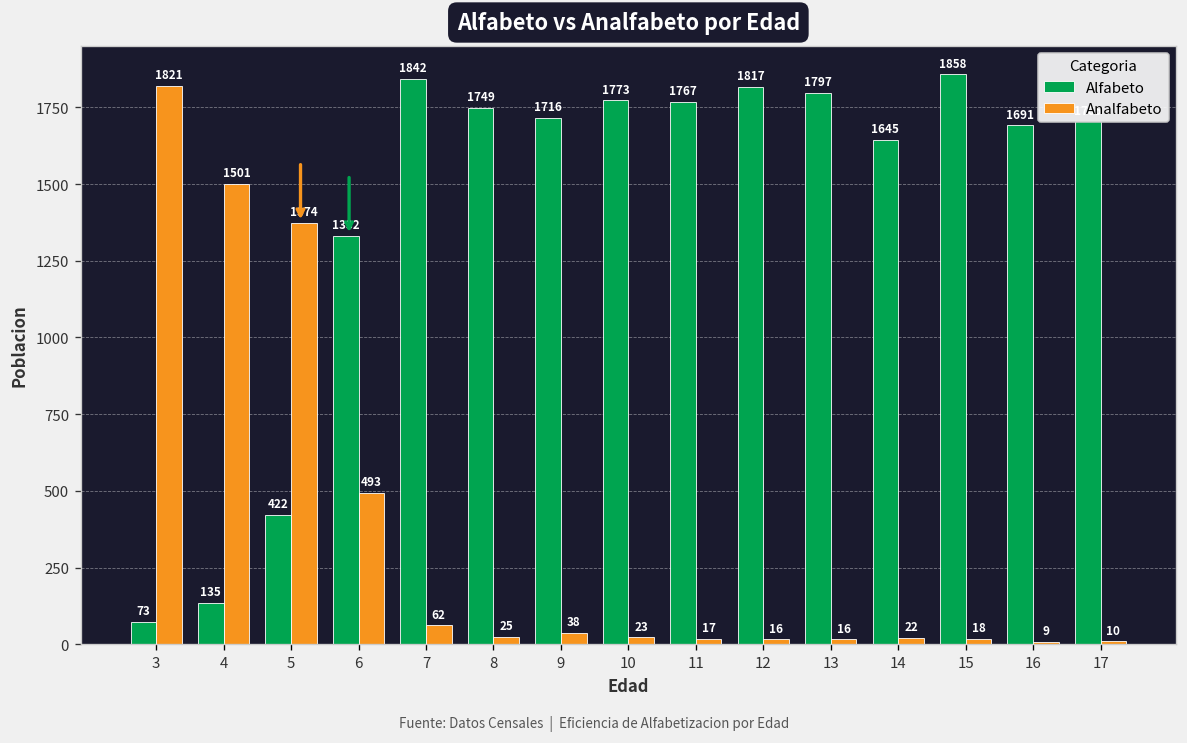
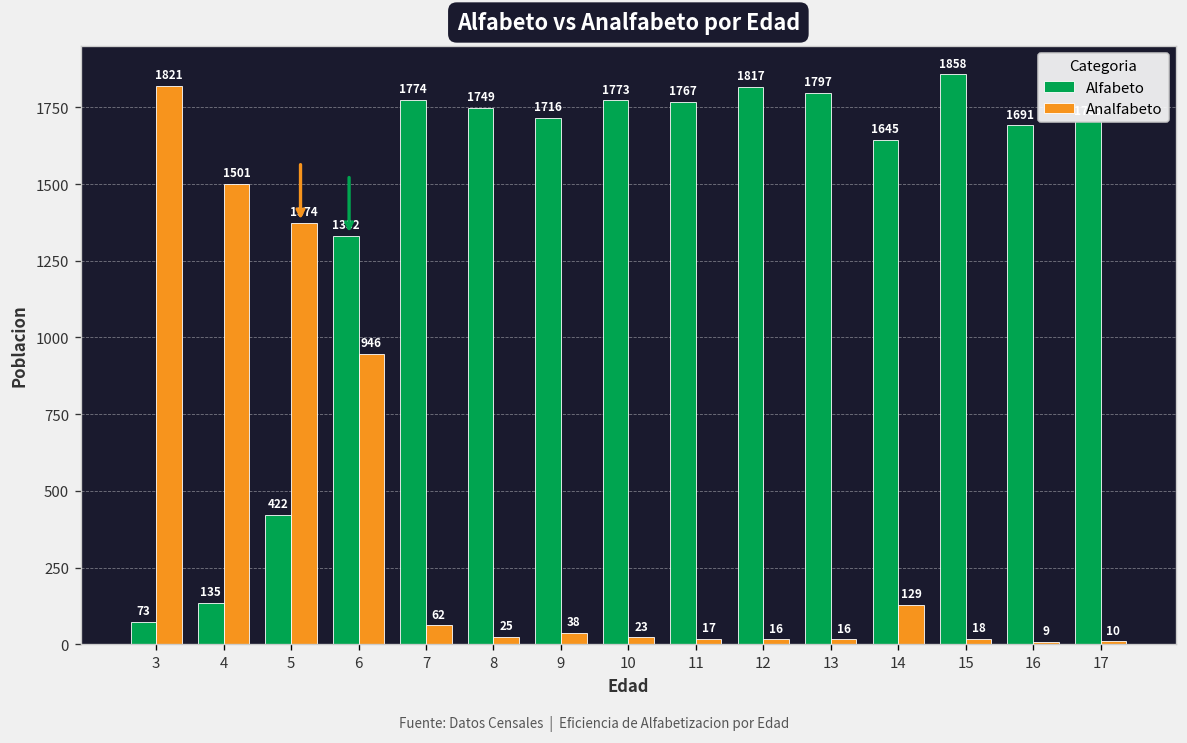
Analfabeto, 6: 493 -> 946
Alfabeto, 7: 1842 -> 1774
Analfabeto, 14: 22 -> 129
